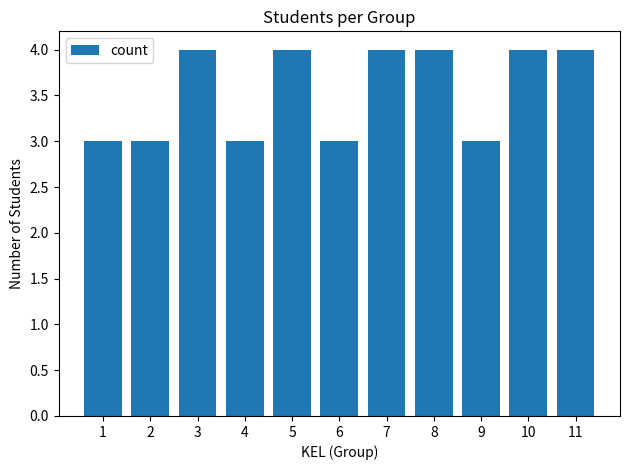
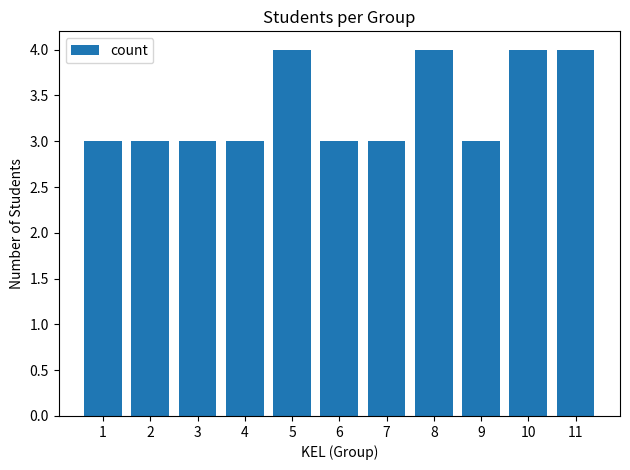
3: 4 -> 3
7: 4 -> 3
